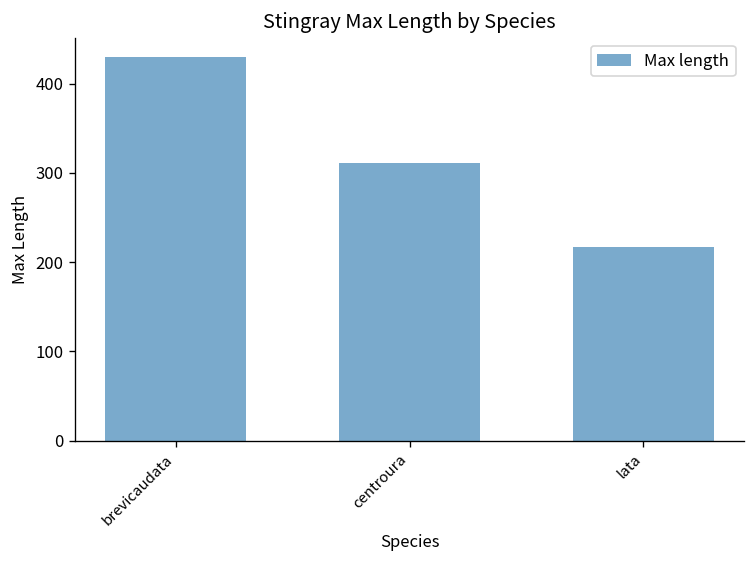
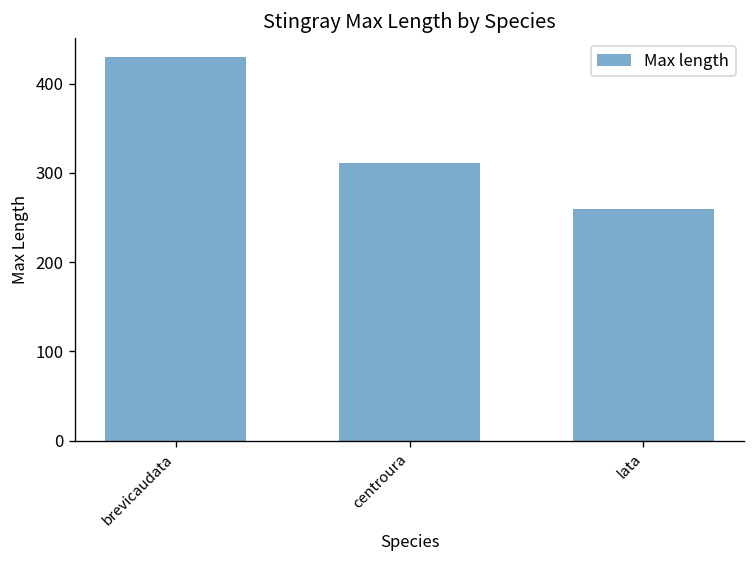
lata: 220 -> 260
